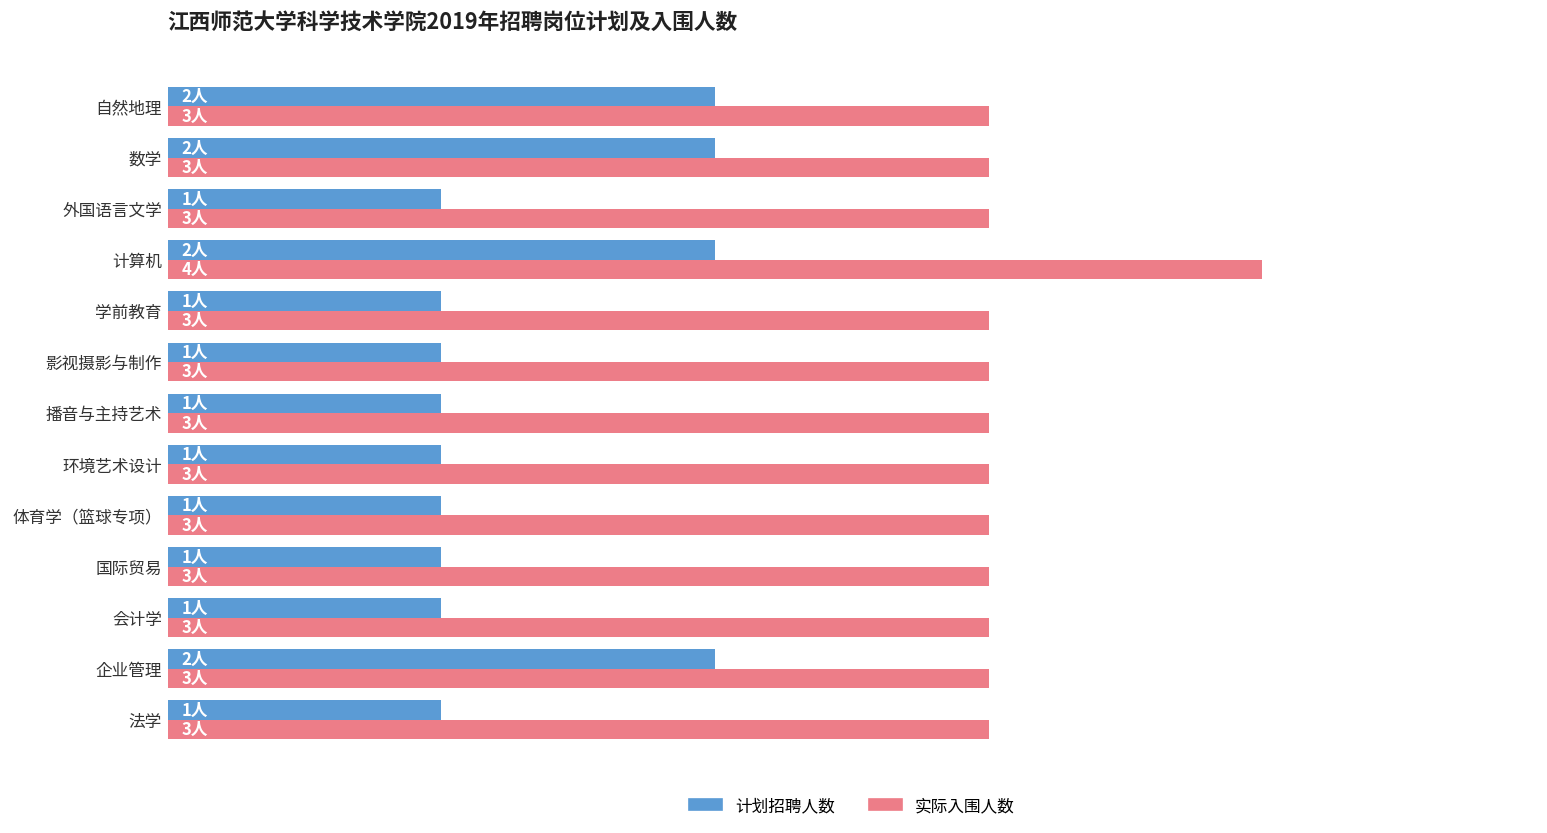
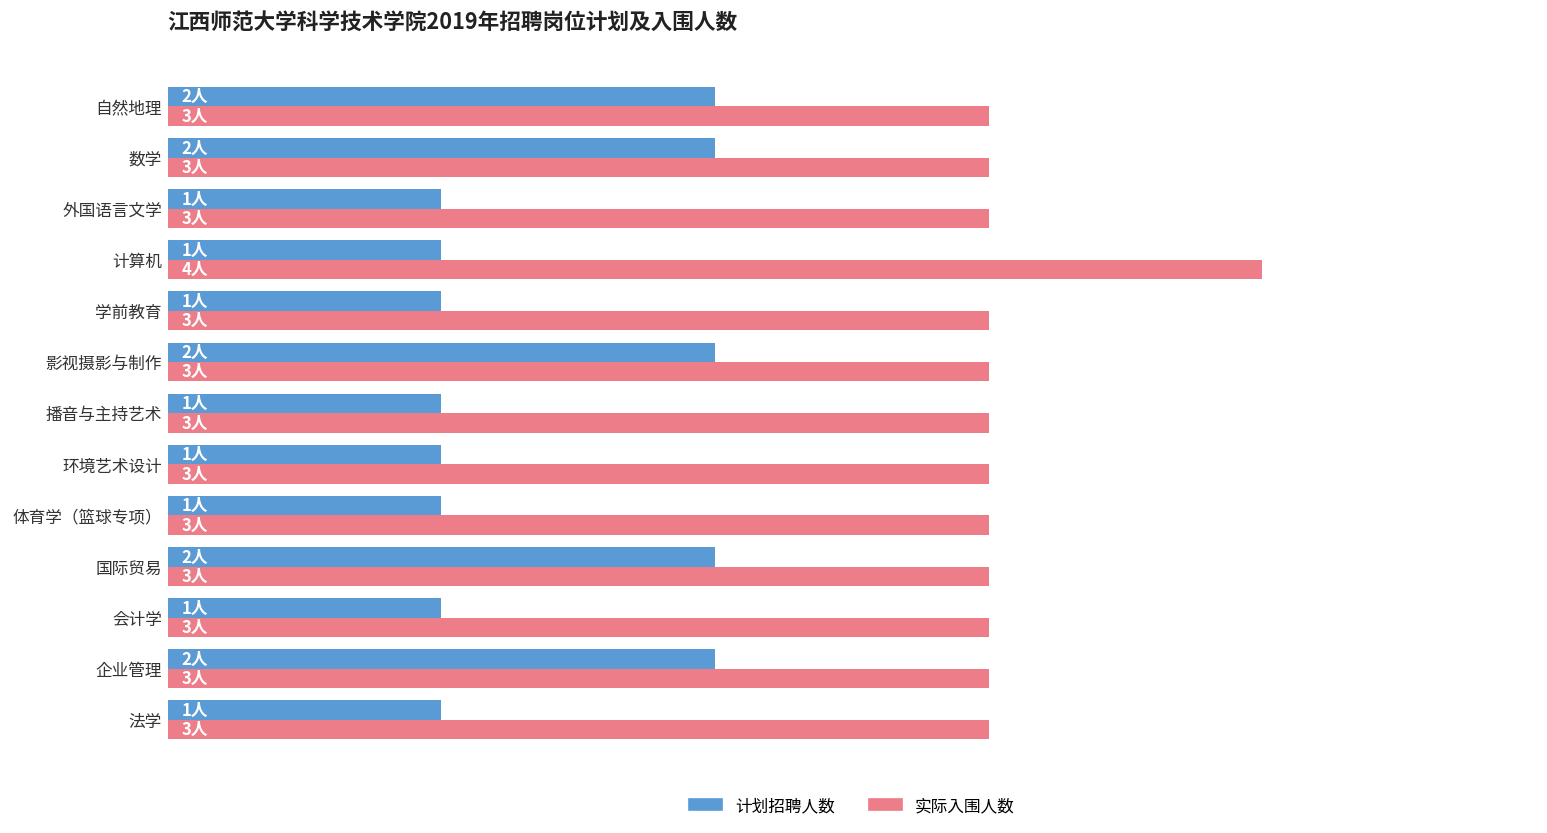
计划招聘人数, 计算机: 2人 -> 1人
计划招聘人数, 影视摄影与制作: 1人 -> 2人
计划招聘人数, 国际贸易: 1人 -> 2人
